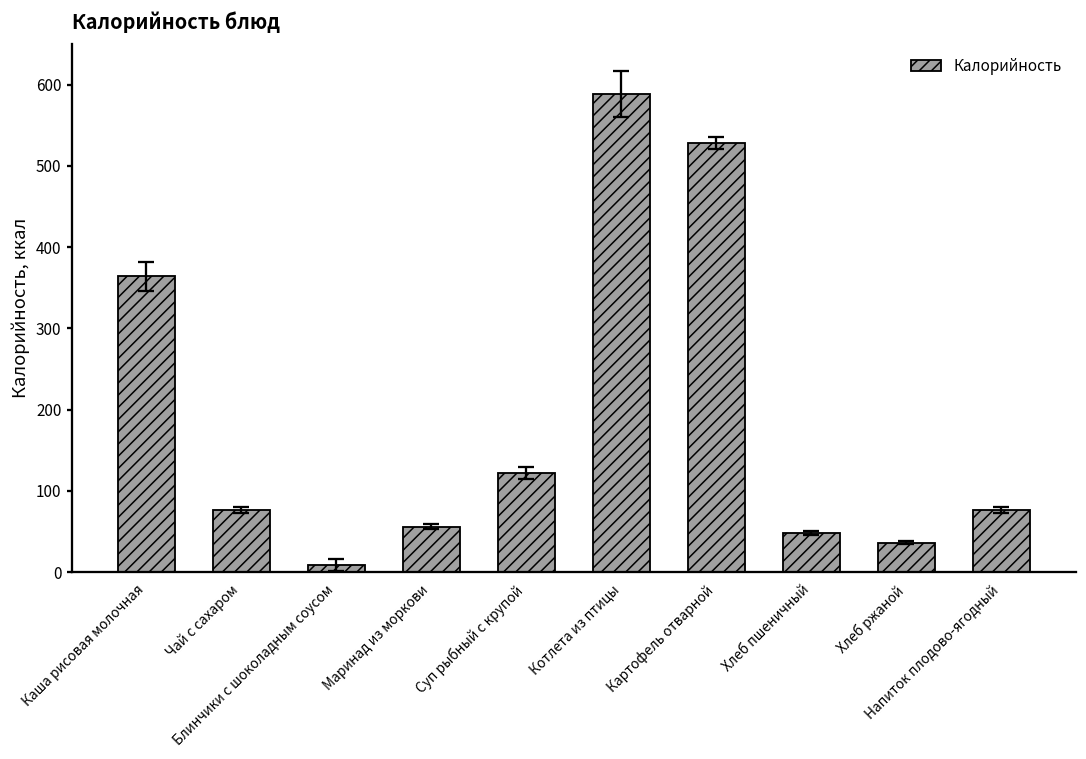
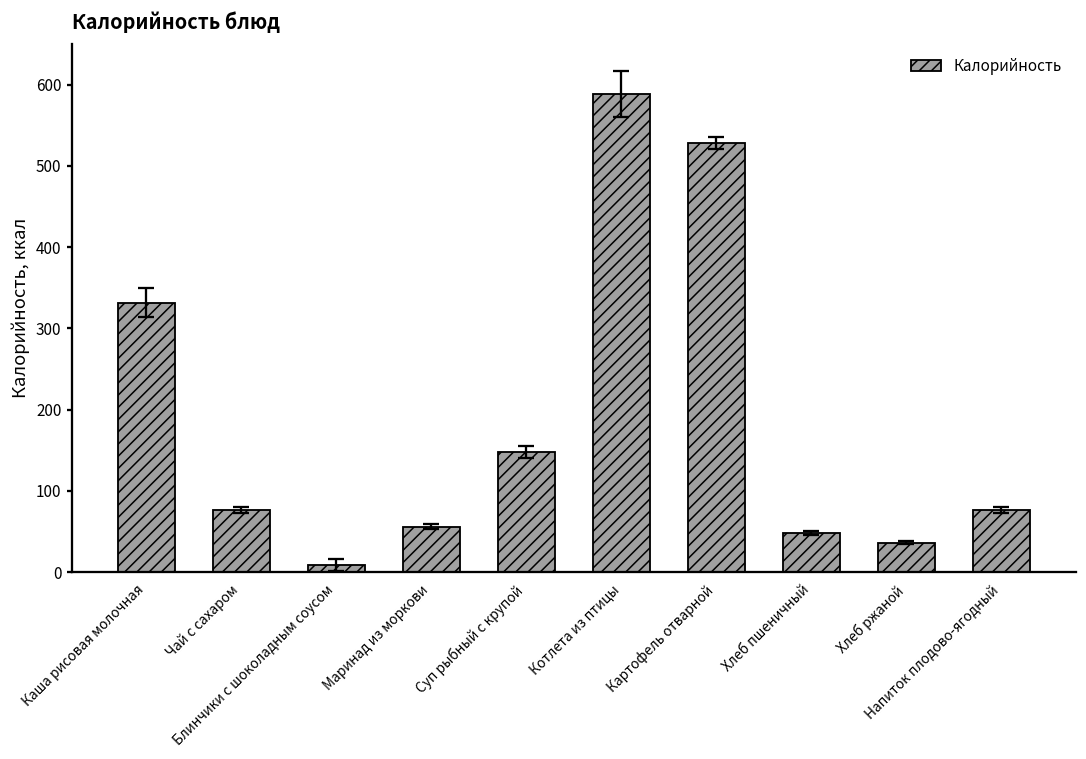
Калорийность, Каша рисовая молочная: 360 -> 330
Калорийность, Суп рыбный с крупой: 120 -> 150
